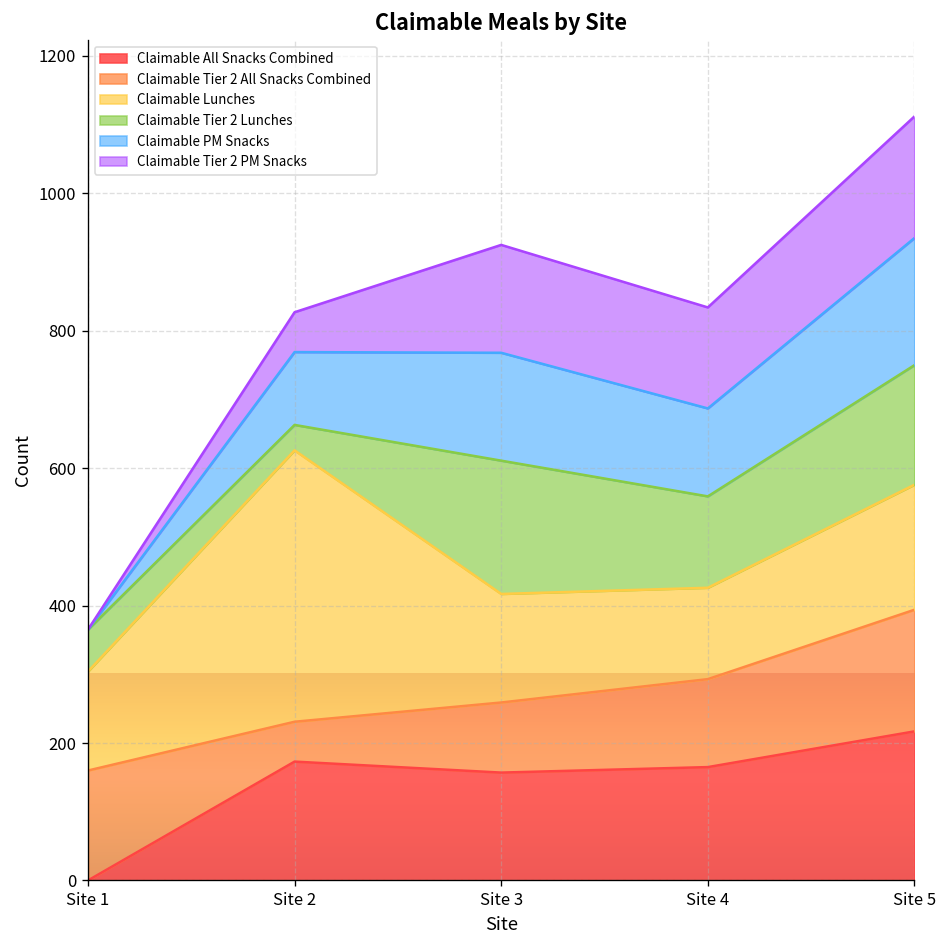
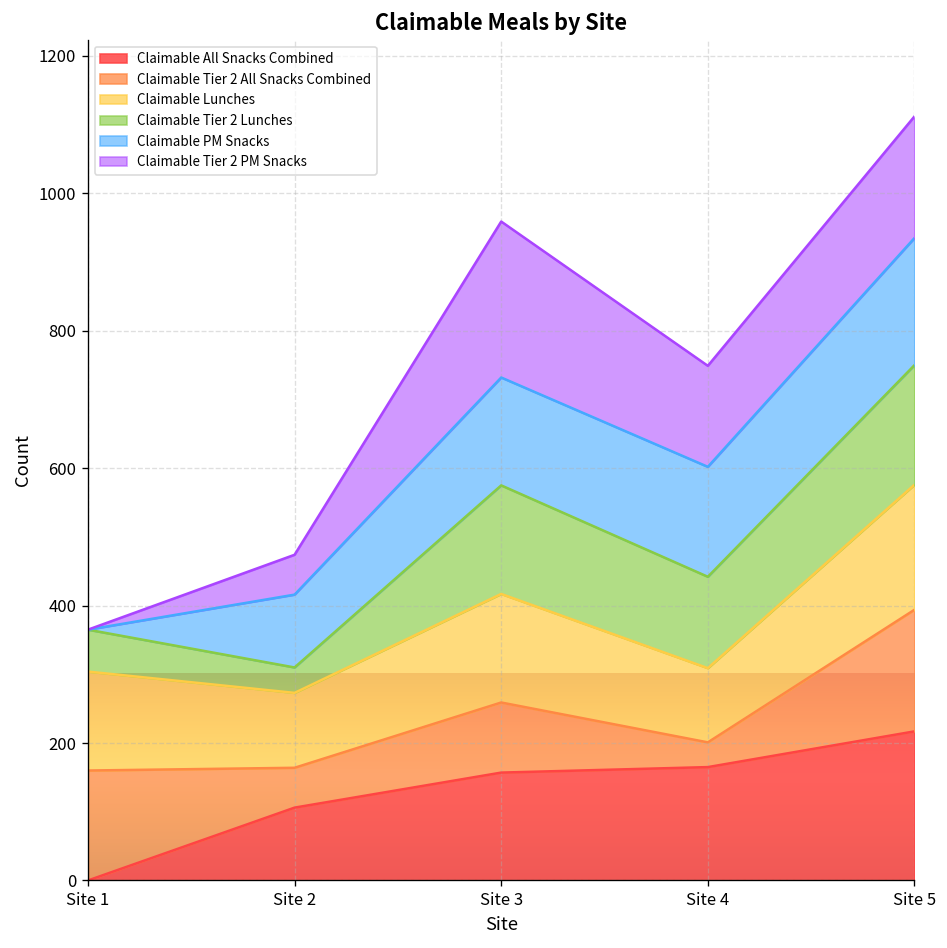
Claimable All Snacks Combined, Site 2: 170 -> 110
Claimable Lunches, Site 2: 400 -> 110
Claimable Tier 2 Lunches, Site 3: 190 -> 160
Claimable Tier 2 PM Snacks, Site 3: 160 -> 230
Claimable Tier 2 All Snacks Combined, Site 4: 130 -> 40
Claimable Lunches, Site 4: 130 -> 110
Claimable PM Snacks, Site 4: 130 -> 160
